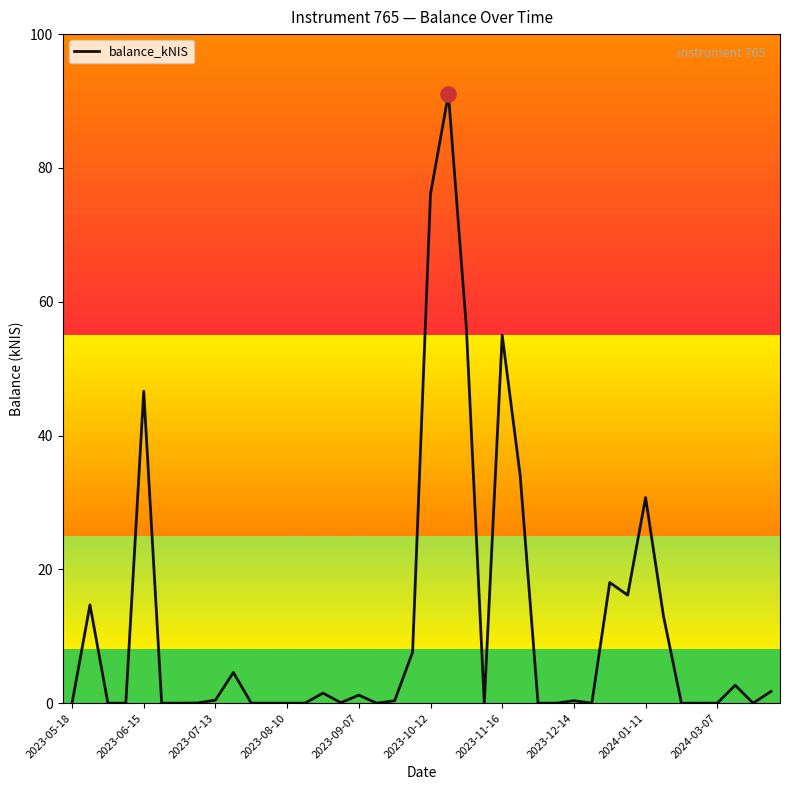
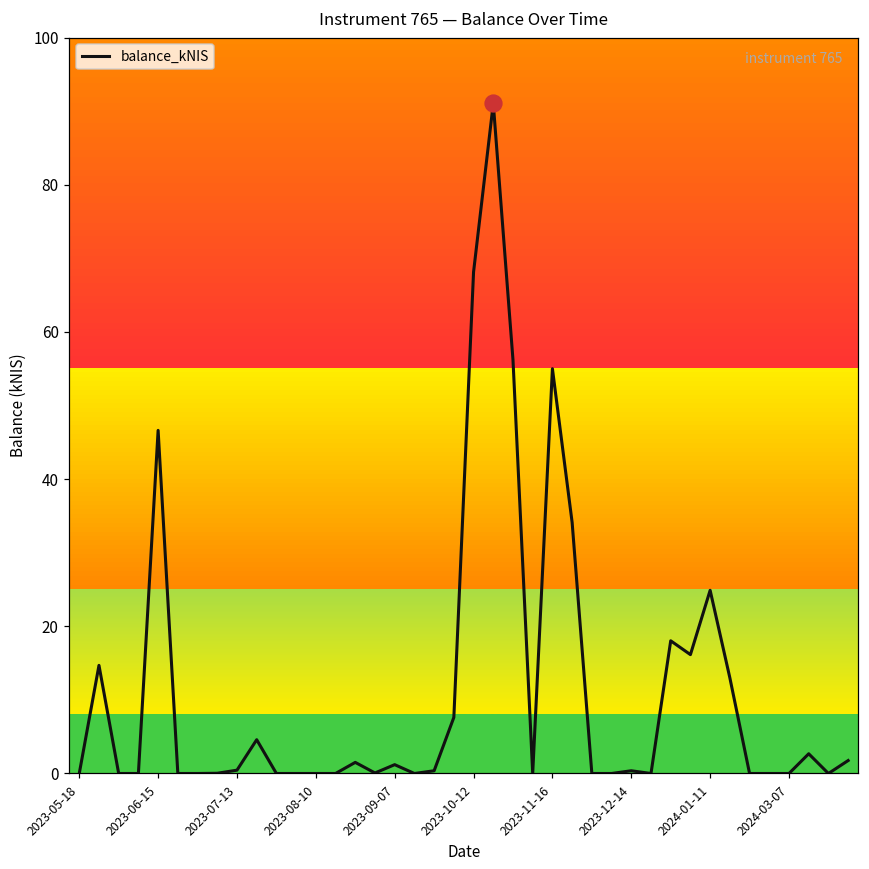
balance_kNIS, 2023-10-12: 76 -> 68
balance_kNIS, 2024-01-11: 31 -> 25
